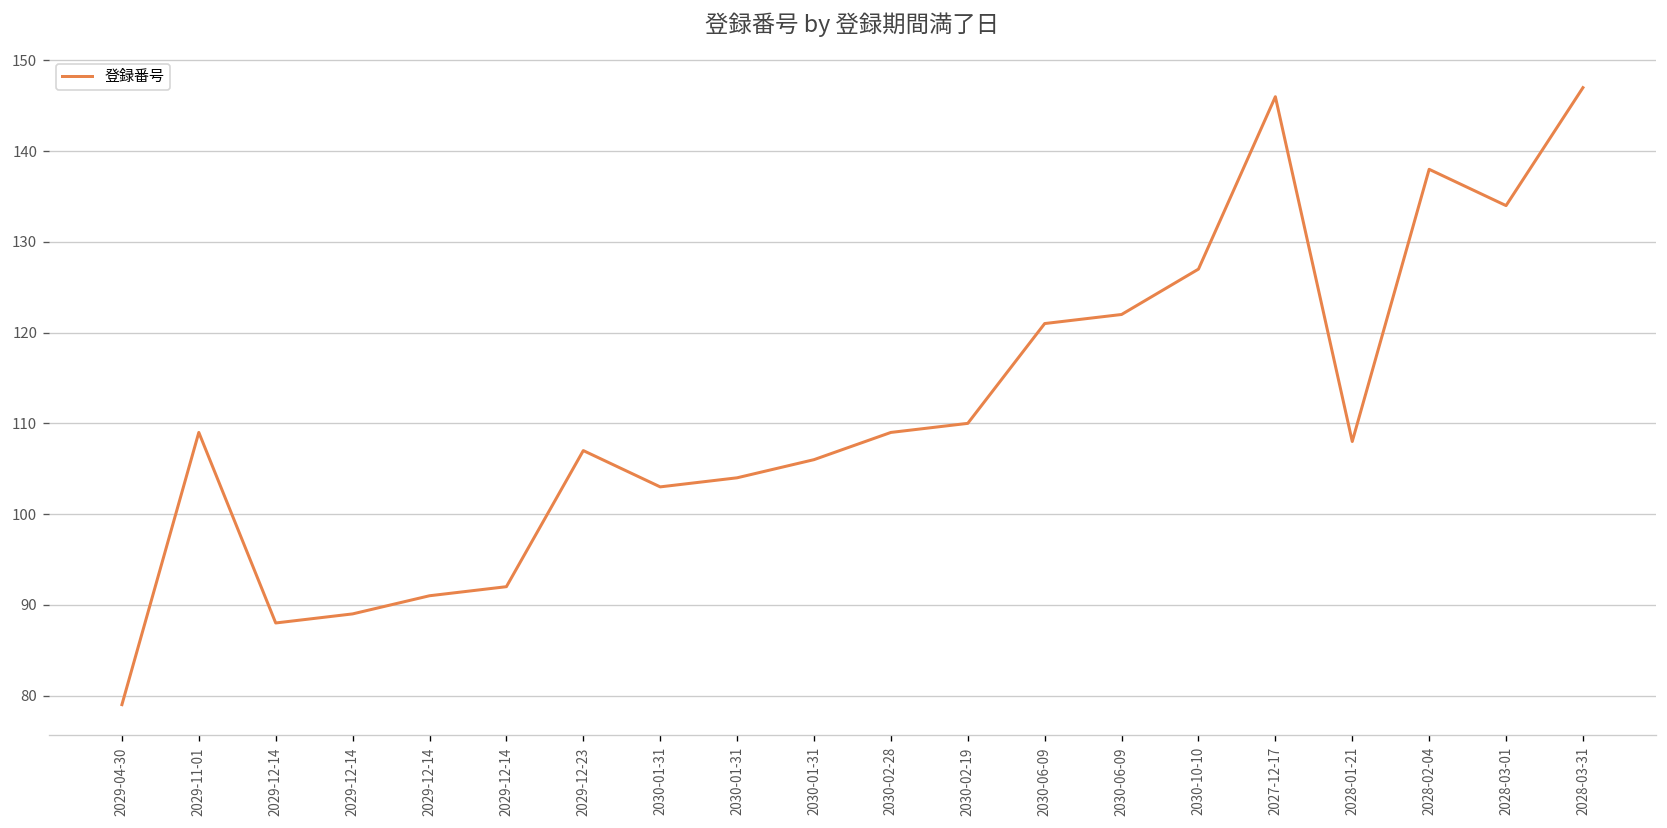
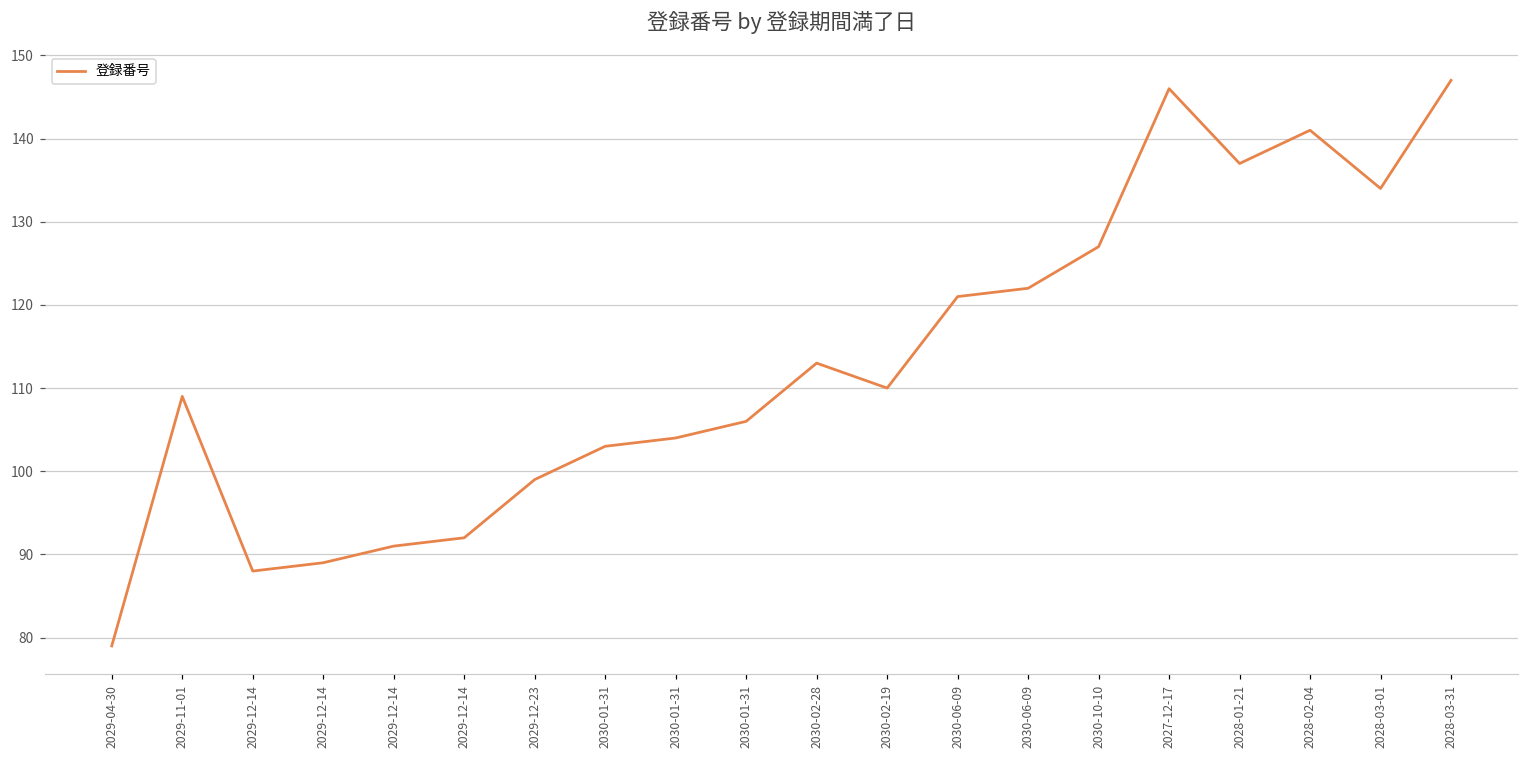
2029-12-23: 107 -> 99
2030-02-28: 109 -> 113
2028-01-21: 108 -> 137
2028-02-04: 138 -> 141
